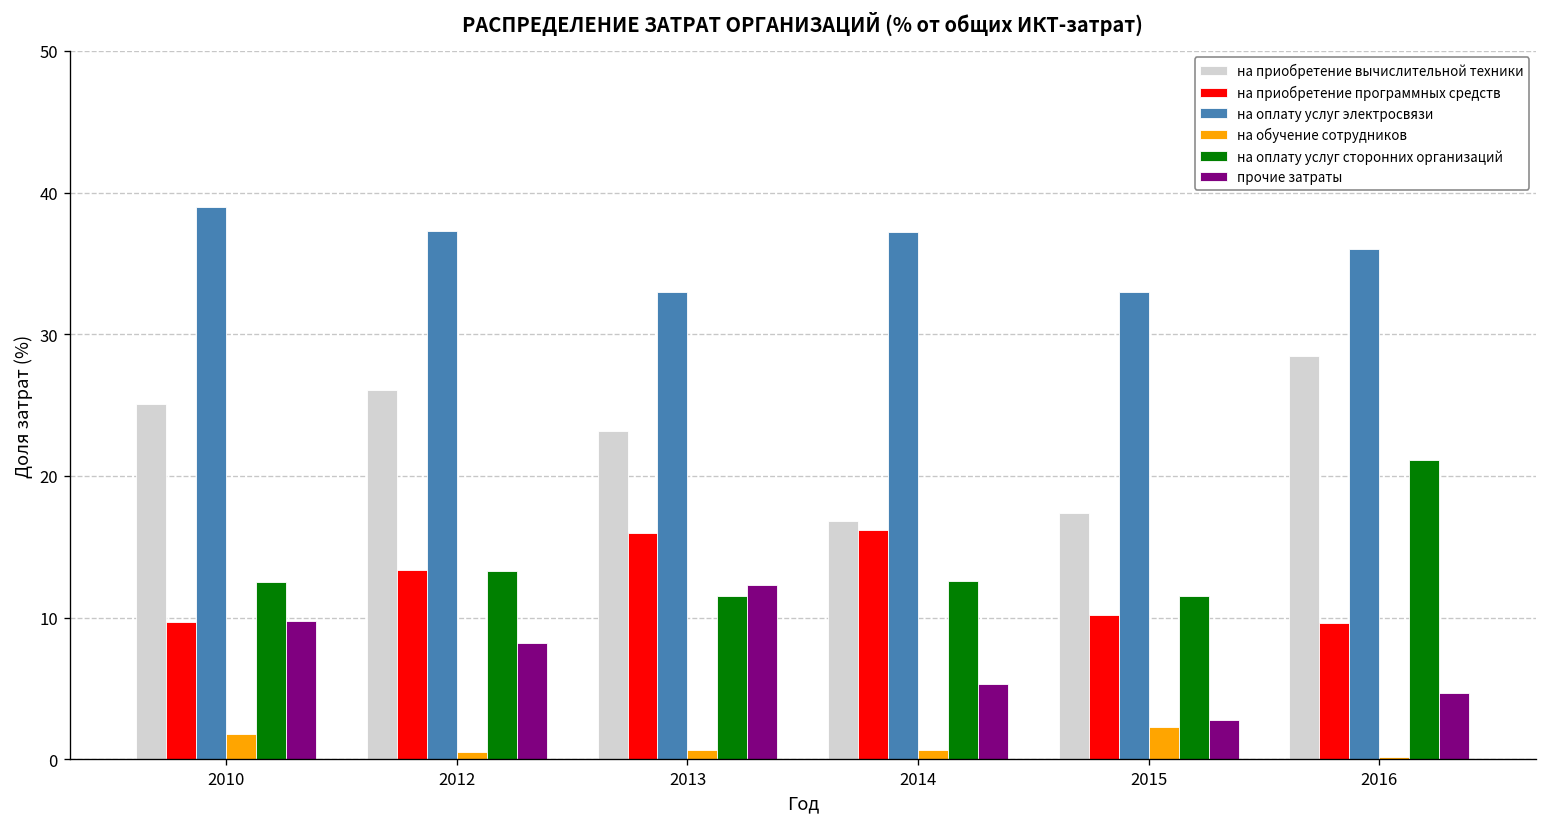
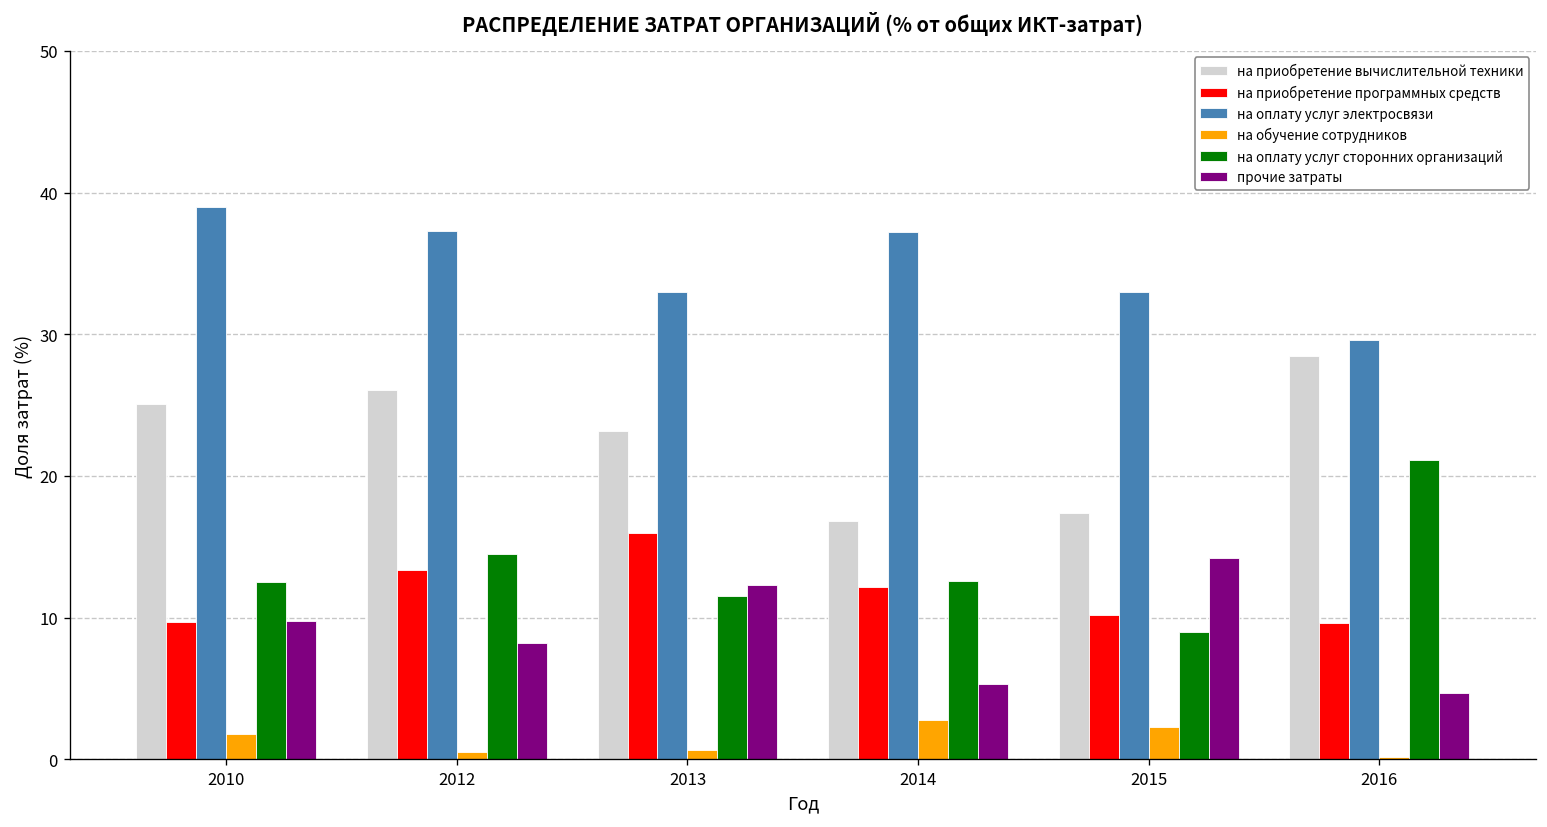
на оплату услуг сторонних организаций, 2012: 13.3 -> 14.5
на приобретение программных средств, 2014: 16.2 -> 12.2
на обучение сотрудников, 2014: 0.7 -> 2.8
на оплату услуг сторонних организаций, 2015: 11.5 -> 9.0
прочие затраты, 2015: 2.8 -> 14.2
на оплату услуг электросвязи, 2016: 36.0 -> 29.6
